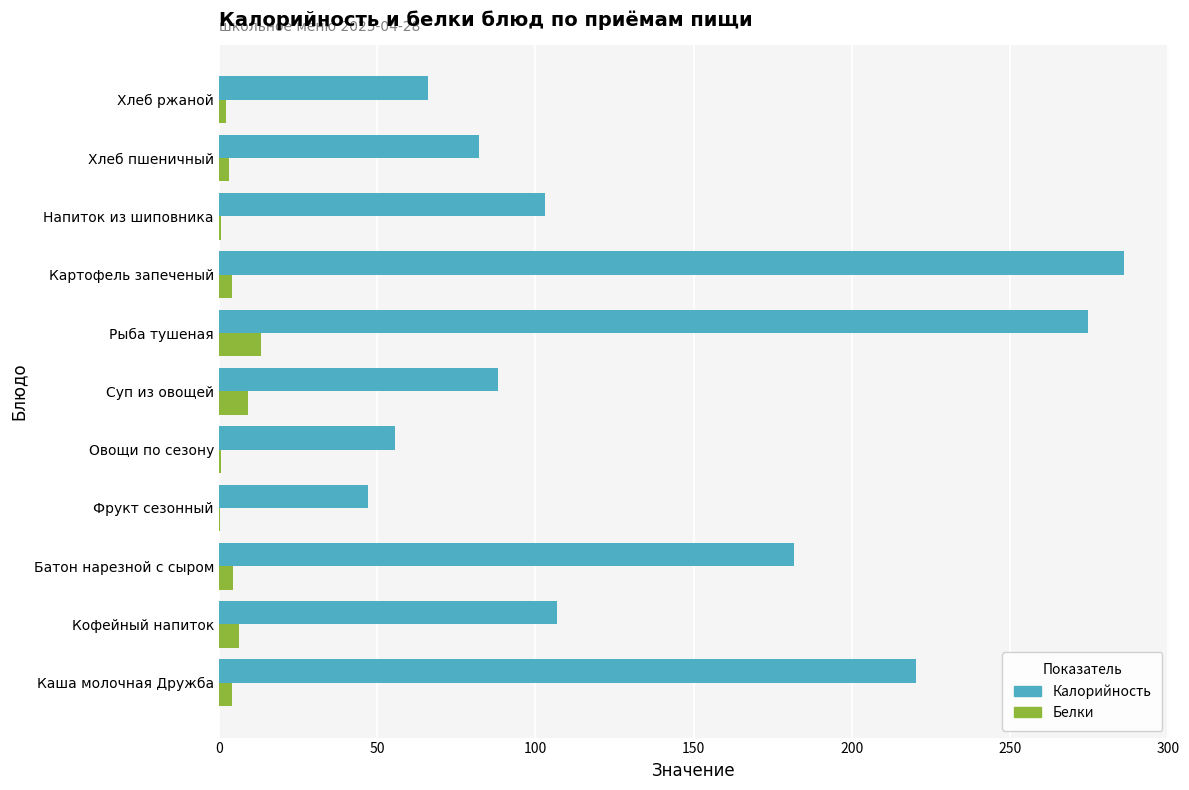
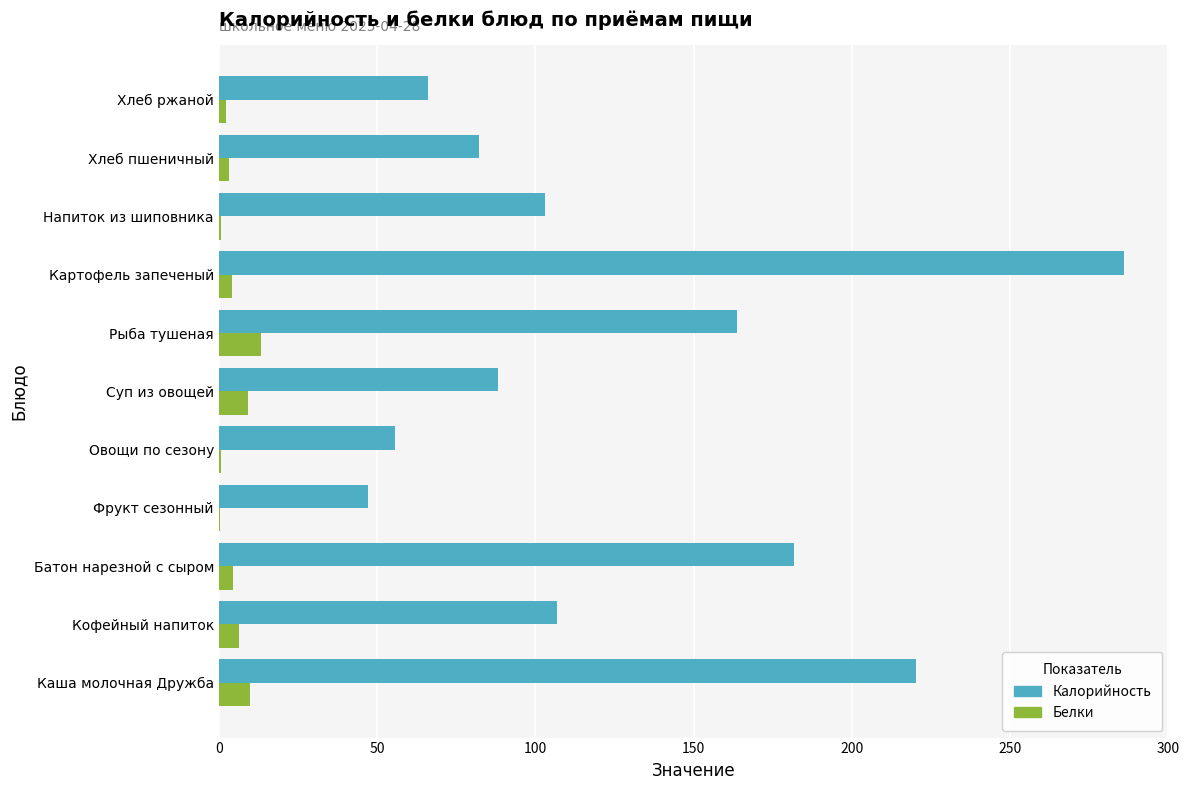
Калорийность, Рыба тушеная: 275 -> 164
Белки, Каша молочная Дружба: 4 -> 10
